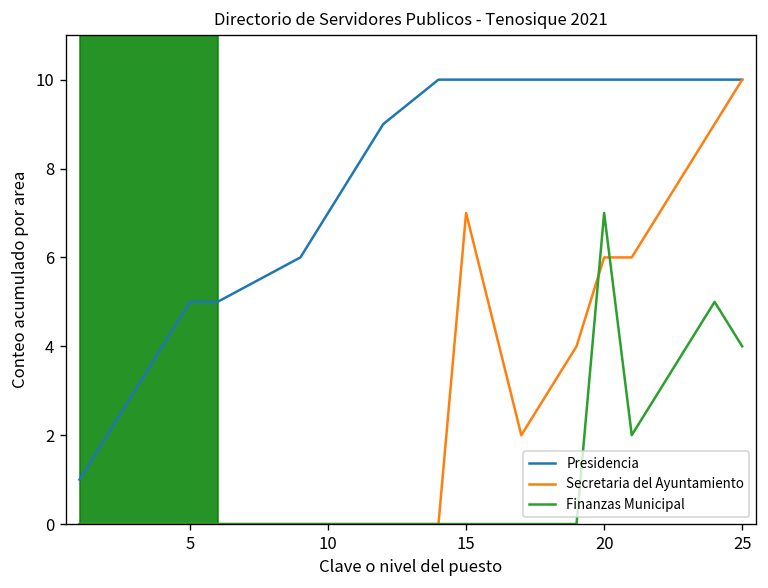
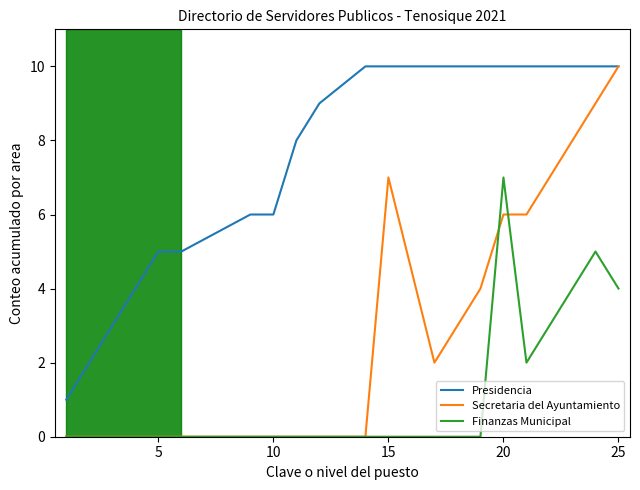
Presidencia, 10: 7 -> 6
